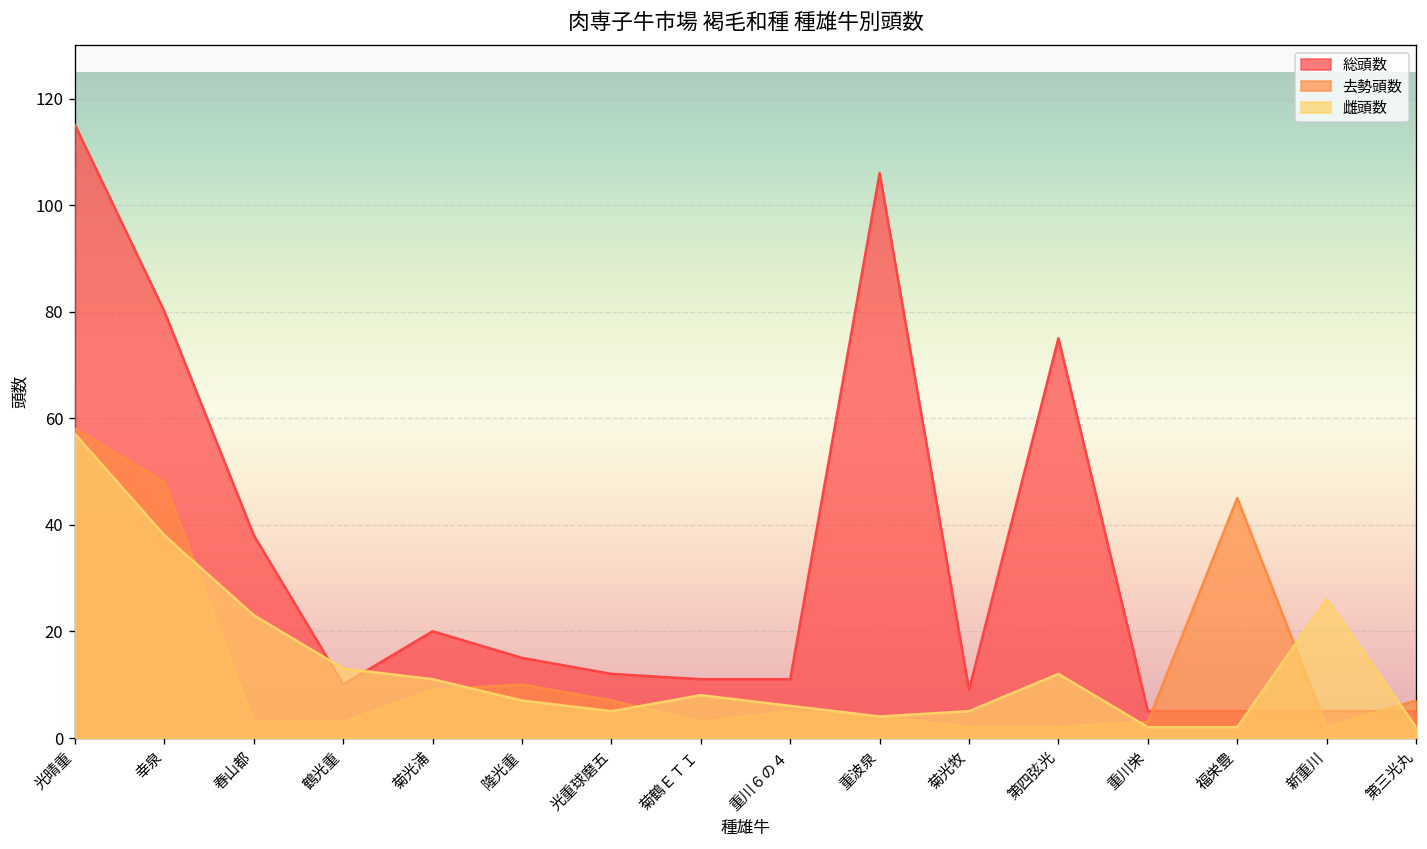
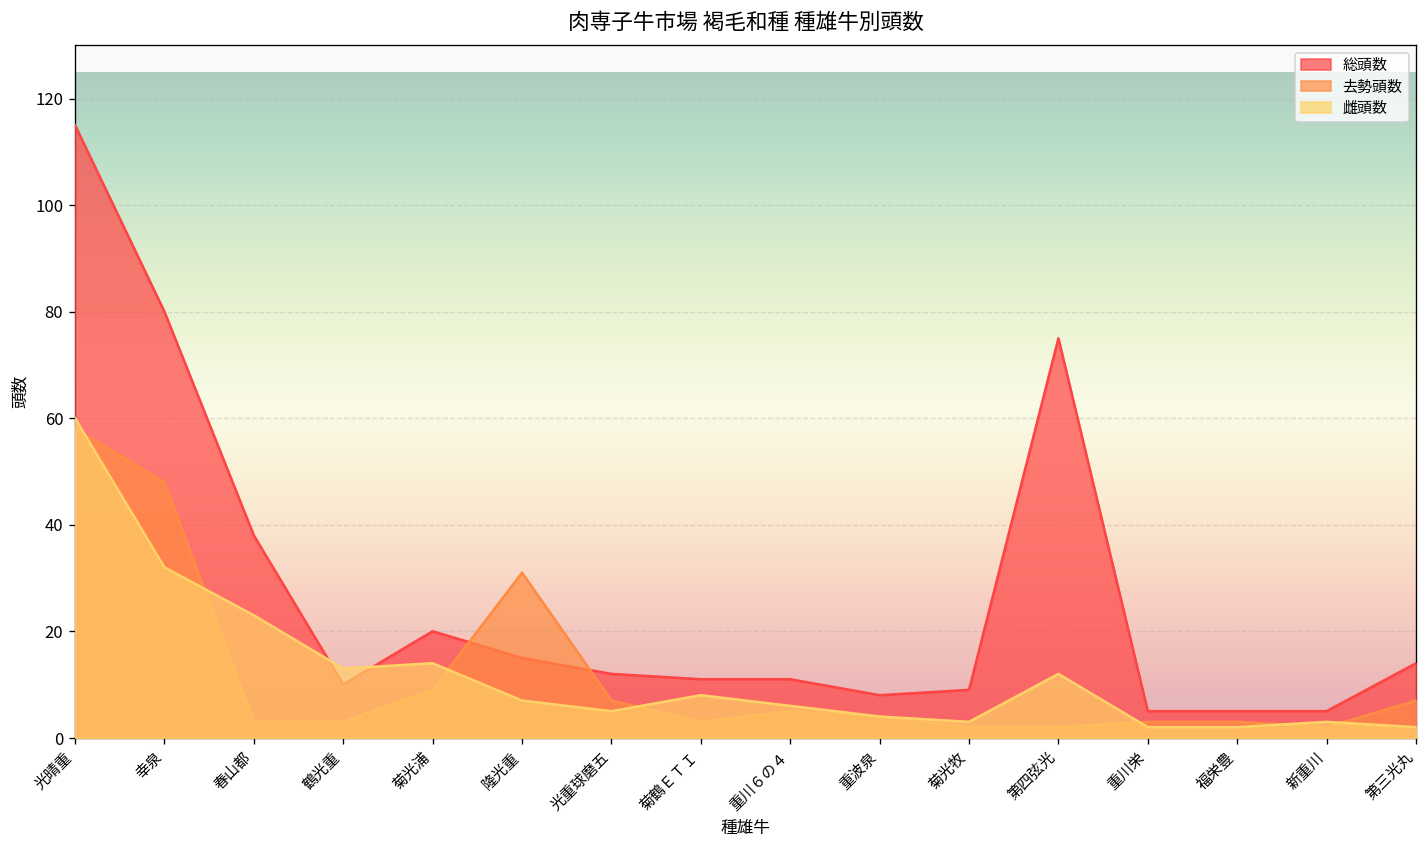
雌頭数, 光晴重: 57 -> 60
雌頭数, 幸泉: 38 -> 32
雌頭数, 菊光浦: 11 -> 14
去勢頭数, 隆光重: 10 -> 31
総頭数, 重波泉: 106 -> 8
雌頭数, 菊光牧: 5 -> 3
去勢頭数, 福栄豊: 45 -> 3
雌頭数, 新重川: 26 -> 3
総頭数, 第三光丸: 5 -> 14
